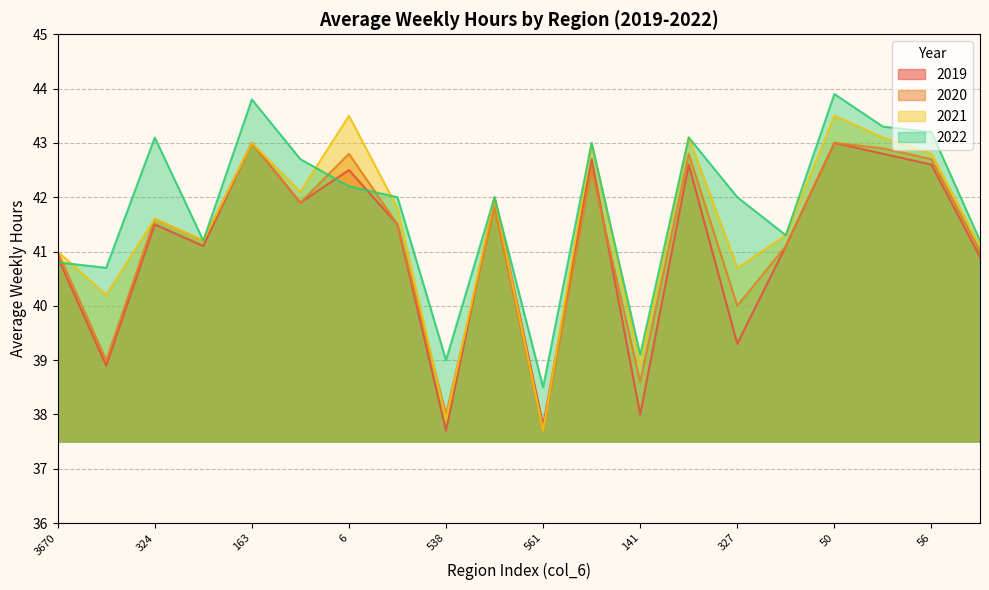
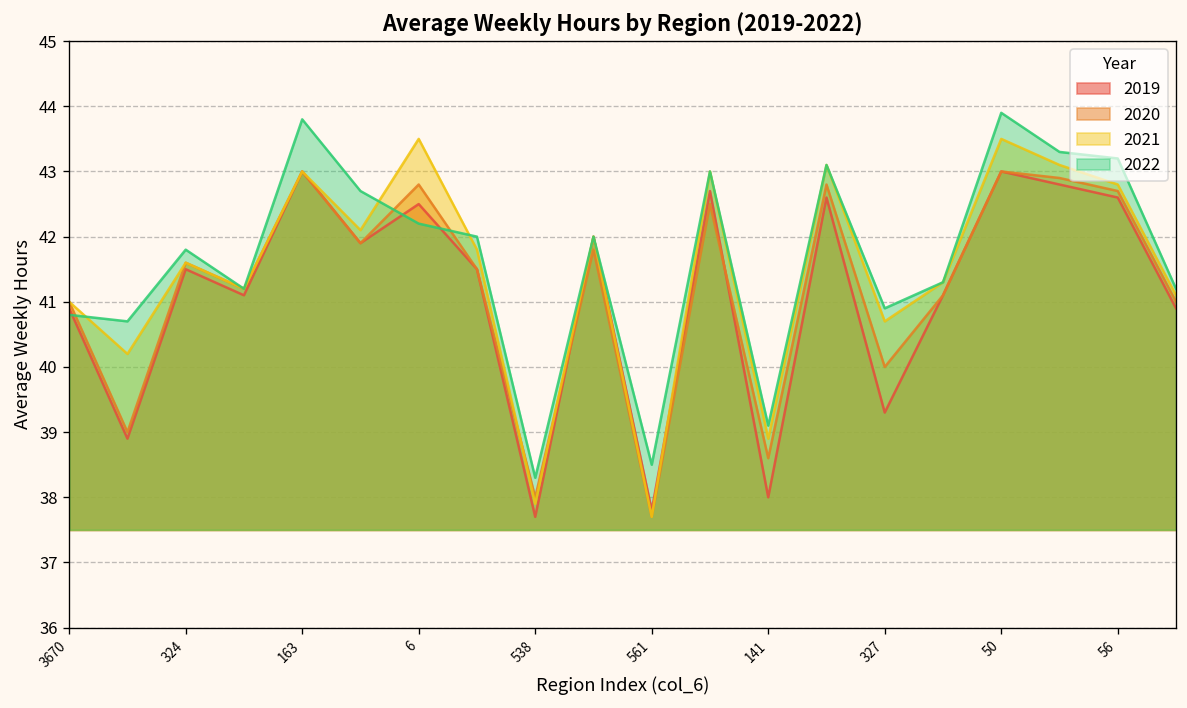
2022, 324: 43.1 -> 41.8
2022, 538: 39.0 -> 38.3
2022, 327: 42.0 -> 40.9
